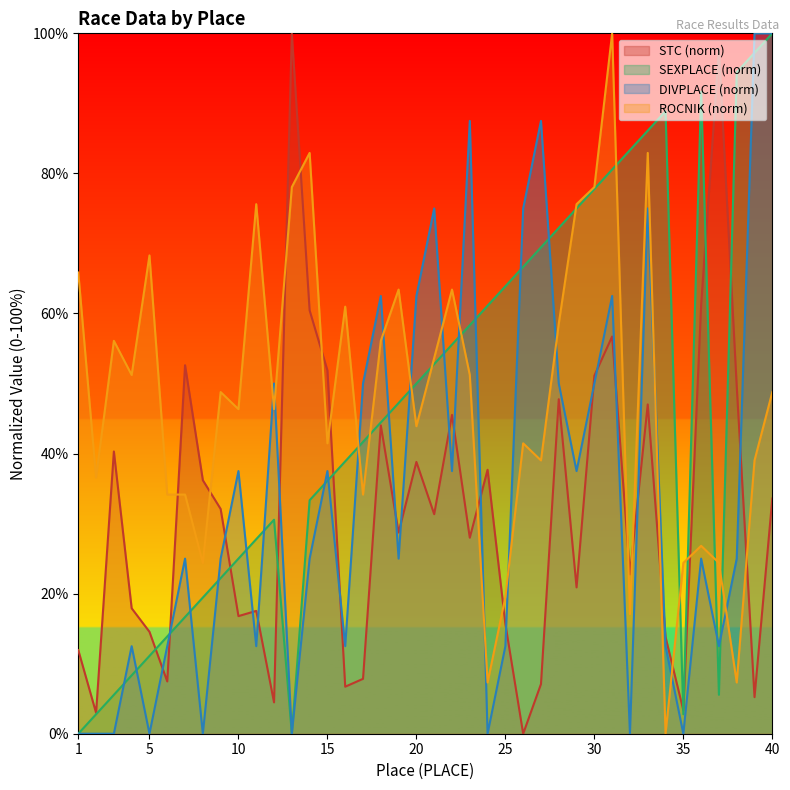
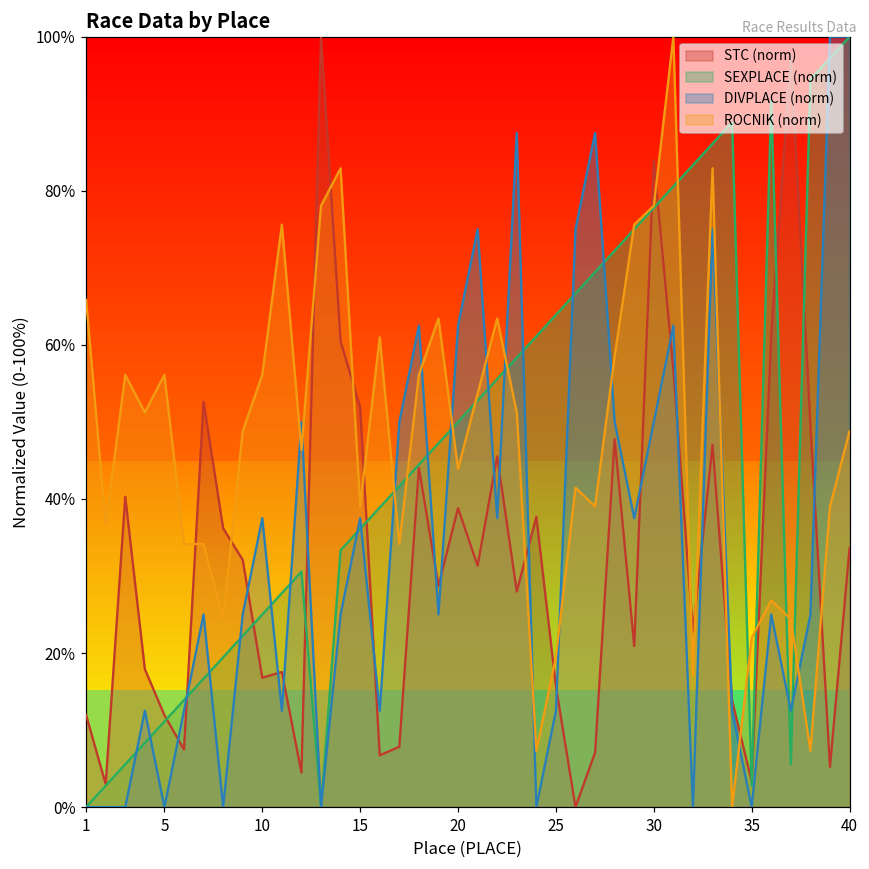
STC (norm), 5: 15% -> 12%
ROCNIK (norm), 5: 68% -> 56%
ROCNIK (norm), 10: 46% -> 56%
ROCNIK (norm), 15: 41% -> 39%
STC (norm), 30: 51% -> 84%
ROCNIK (norm), 35: 24% -> 22%
